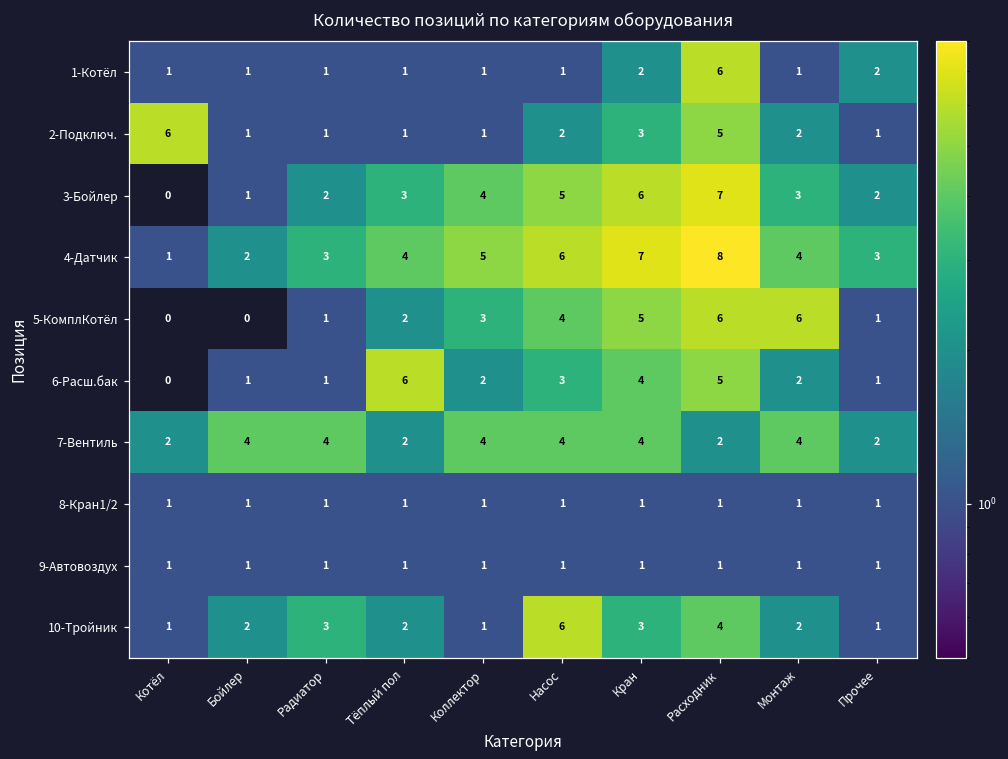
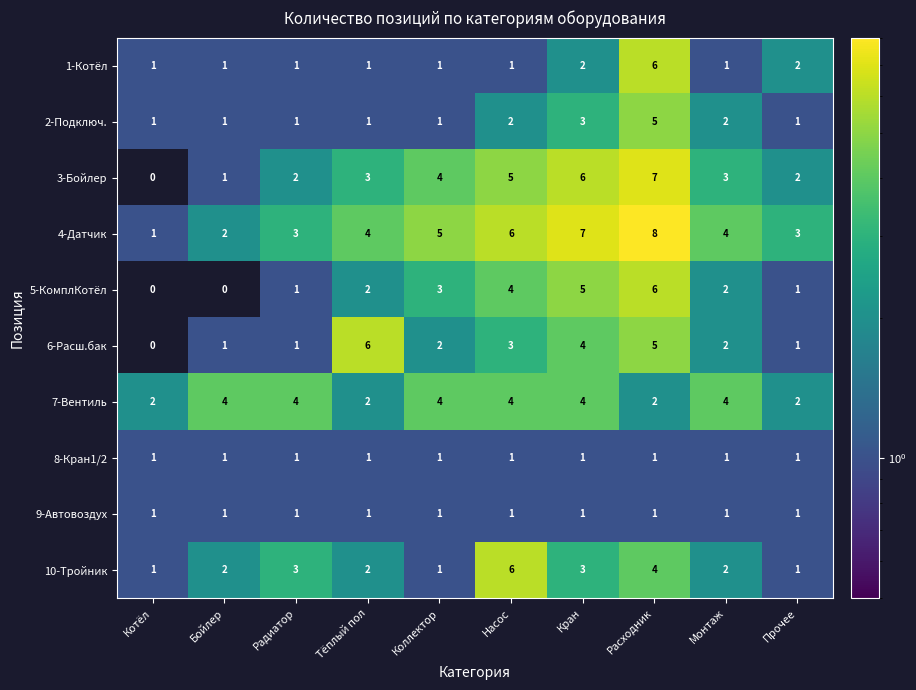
2-Подключ., Котёл: 6 -> 1
5-КомплКотёл, Монтаж: 6 -> 2
